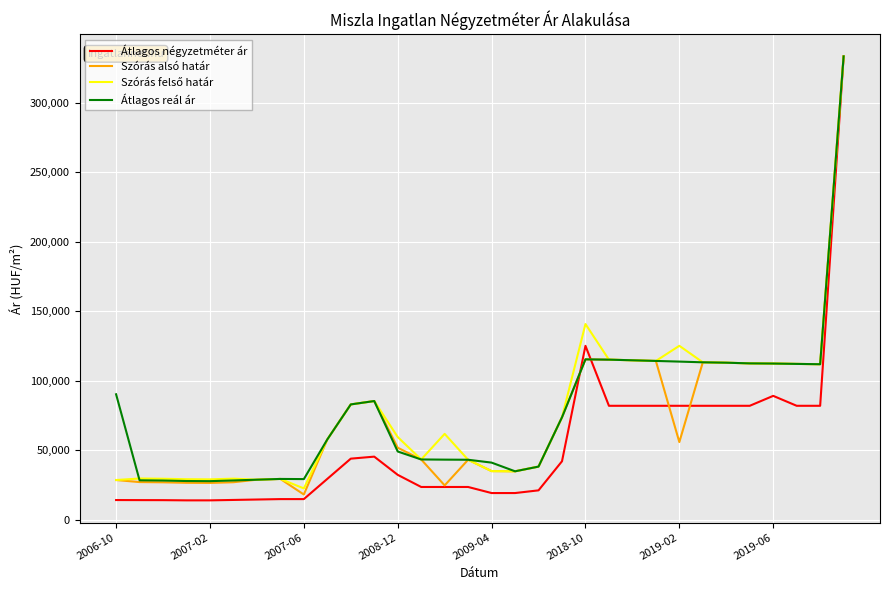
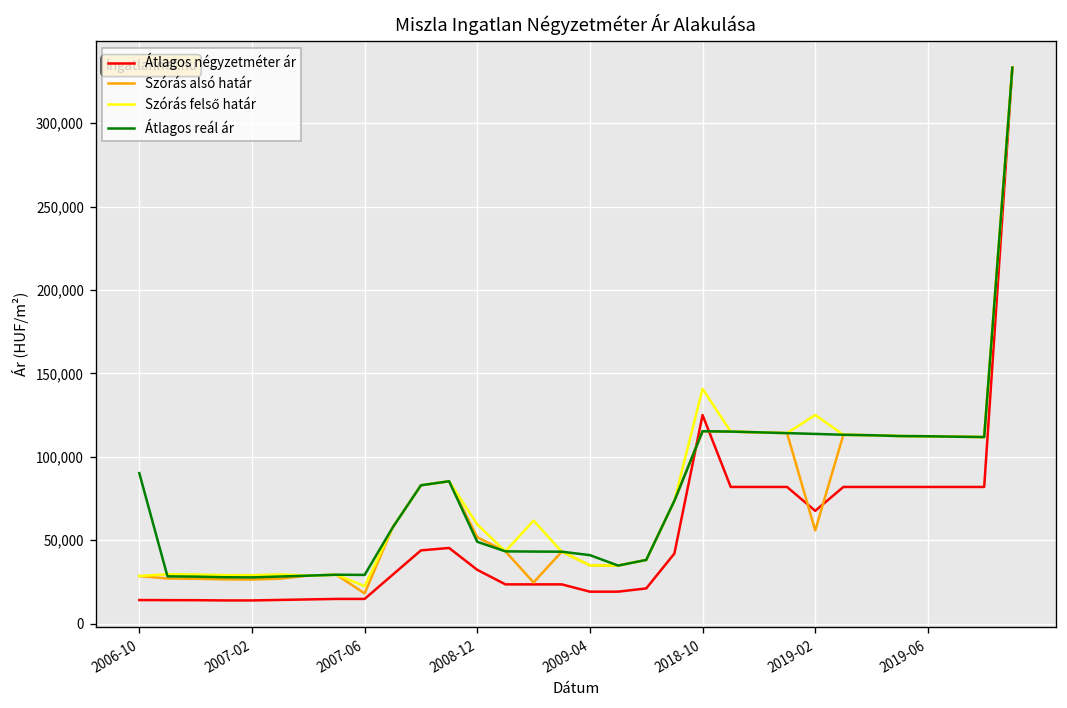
Átlagos négyzetméter ár, 2019-02: 82,000 -> 68,000
Átlagos négyzetméter ár, 2019-06: 89,000 -> 82,000
